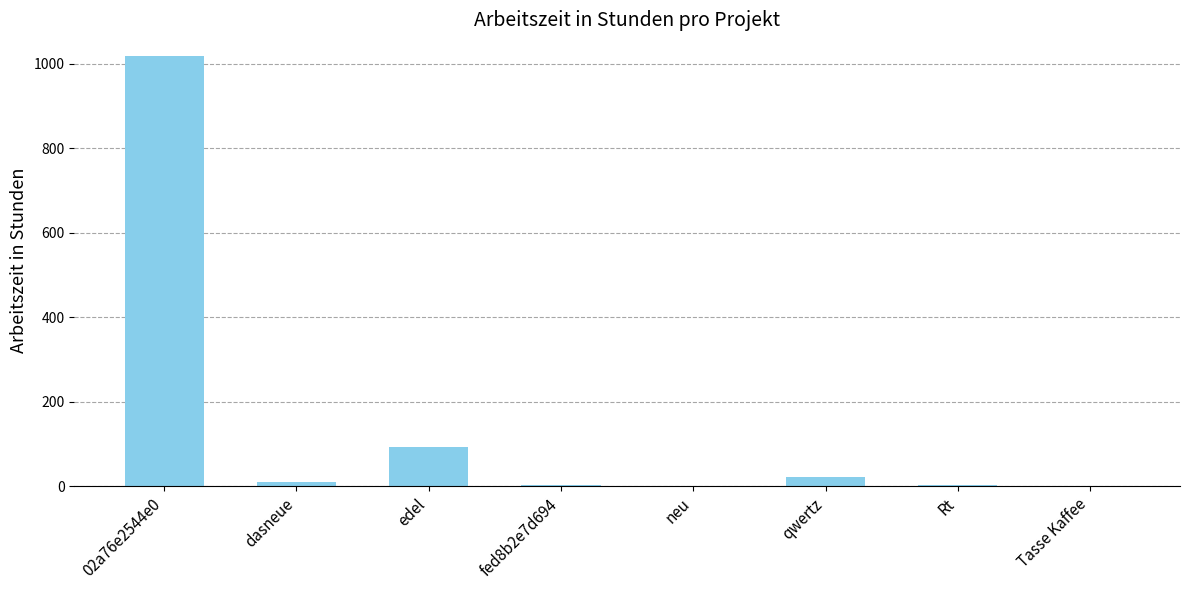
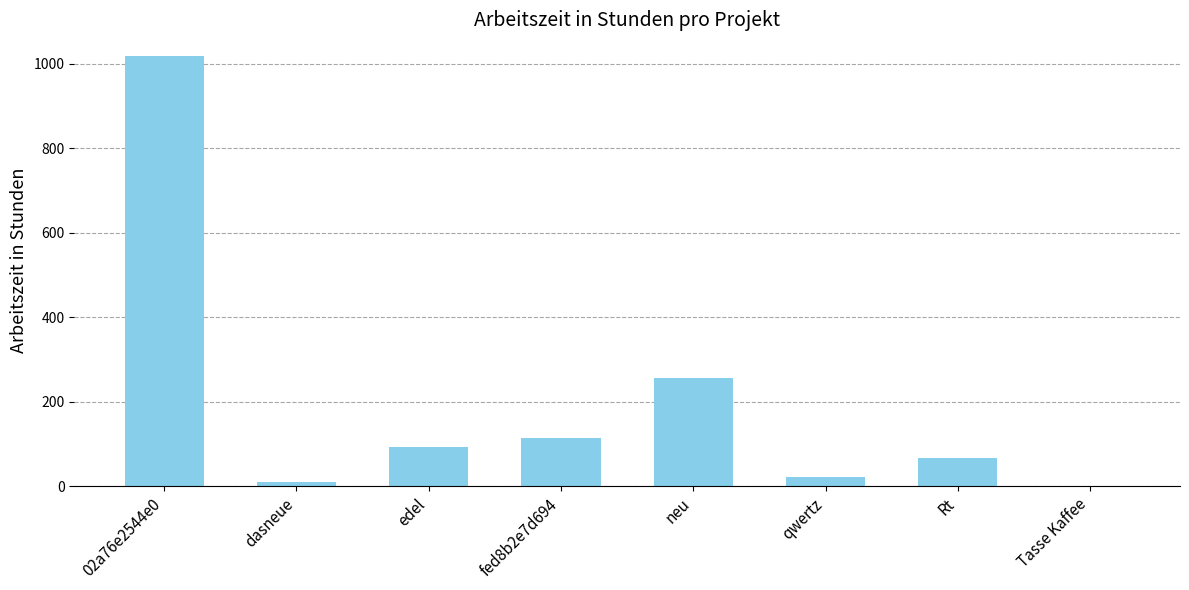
fed8b2e7d694: 0 -> 120
neu: 0 -> 260
Rt: 0 -> 70
